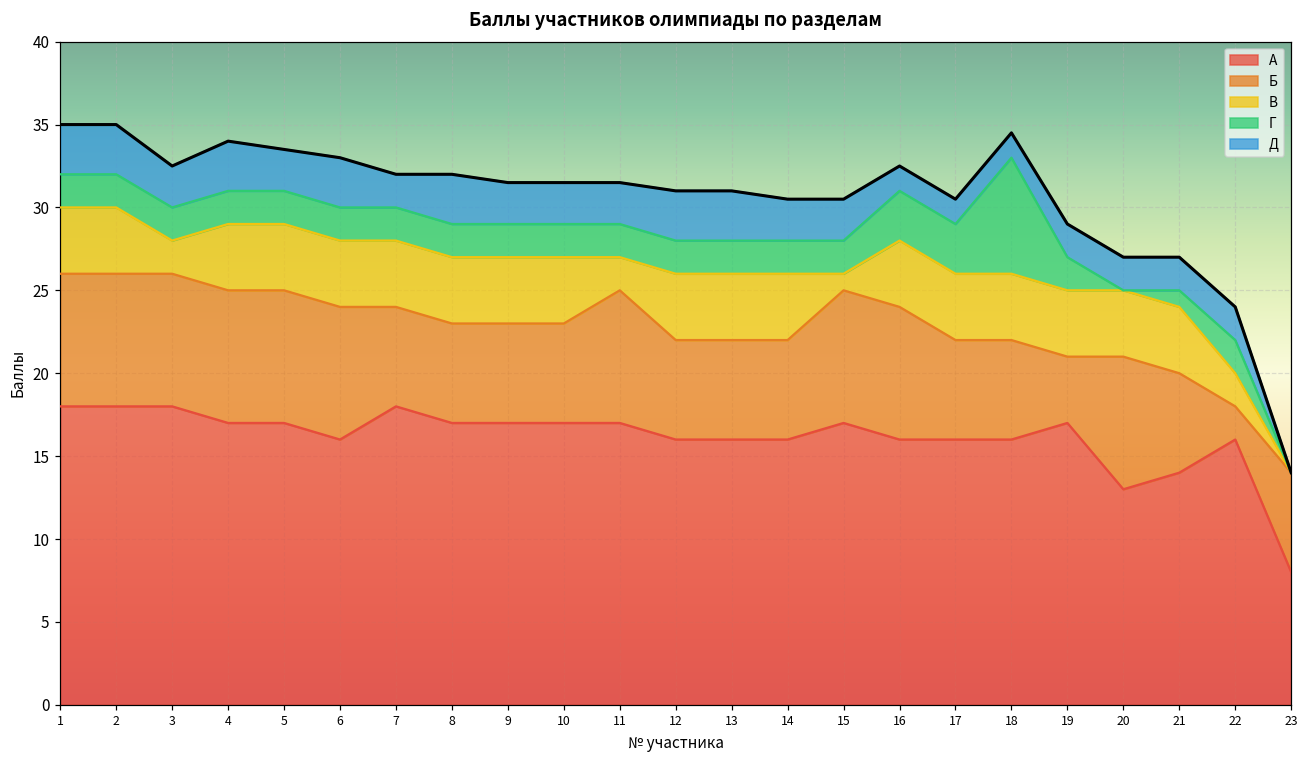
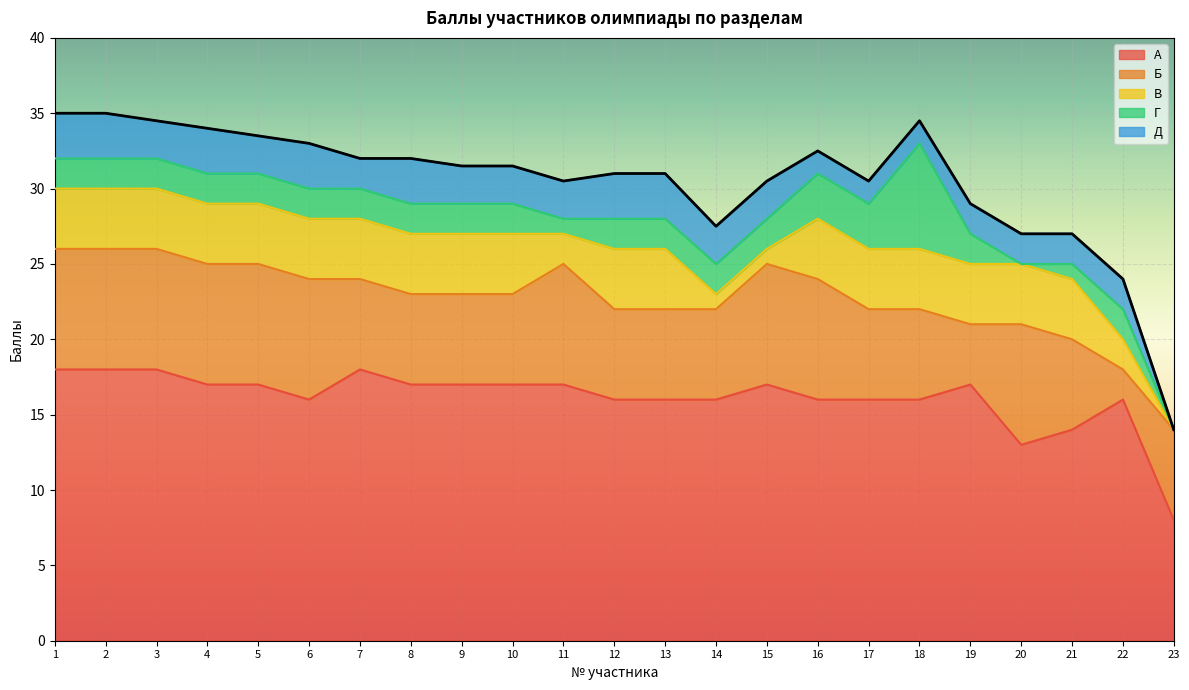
В, 3: 2 -> 4
Г, 11: 2 -> 1
В, 14: 4 -> 1
